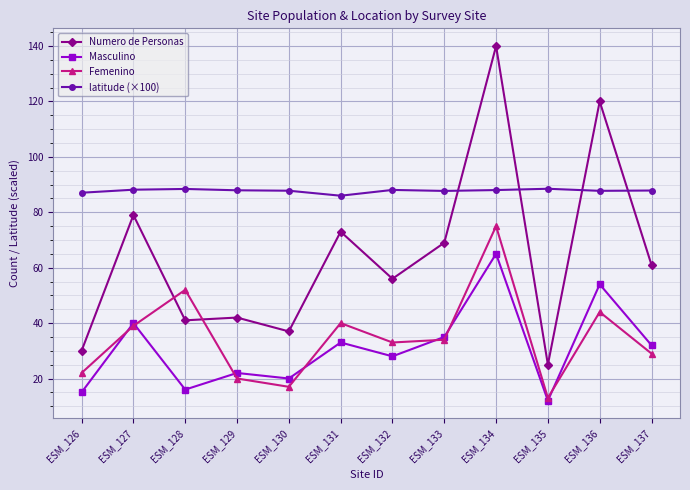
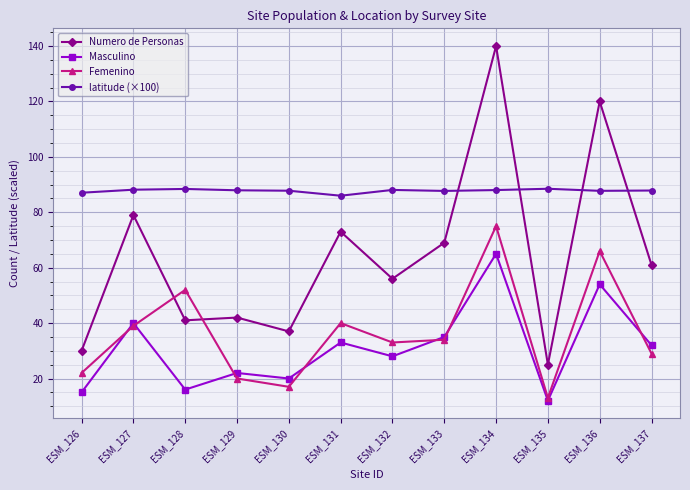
Femenino, ESM_136: 44 -> 66
